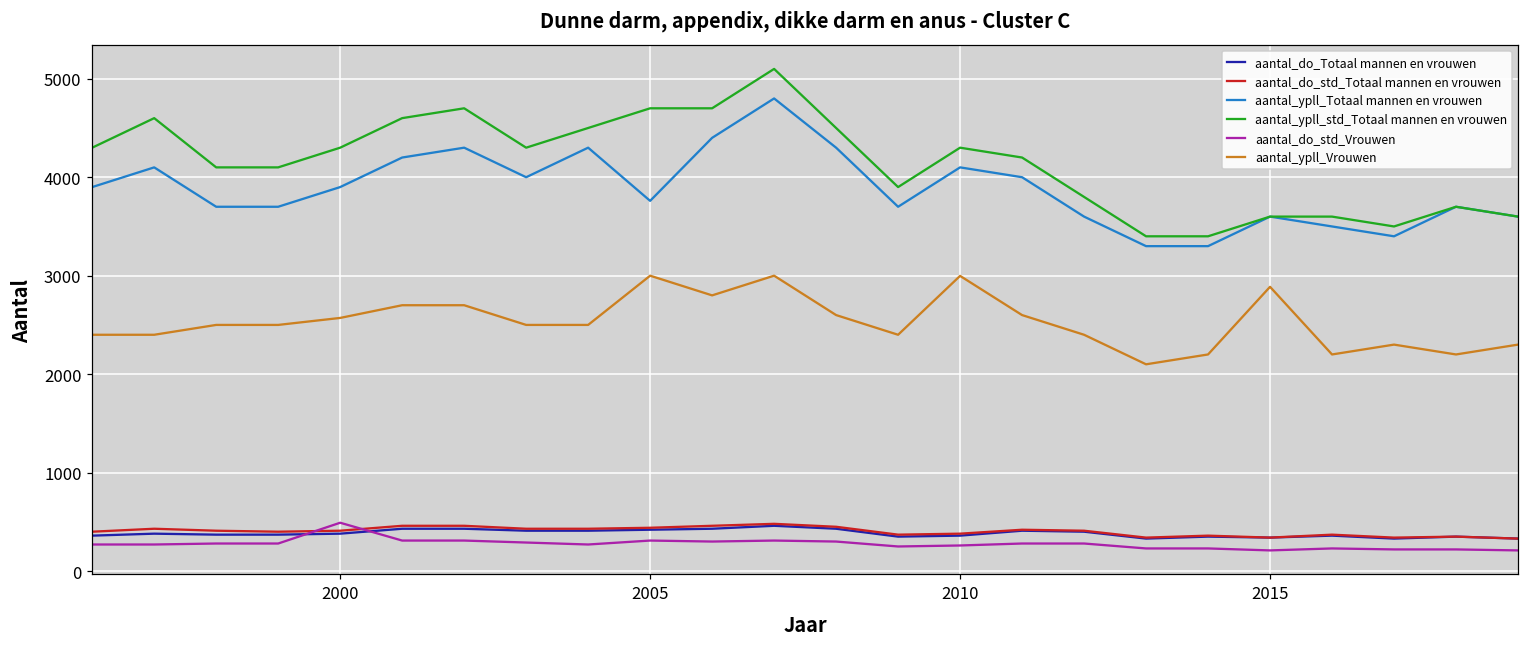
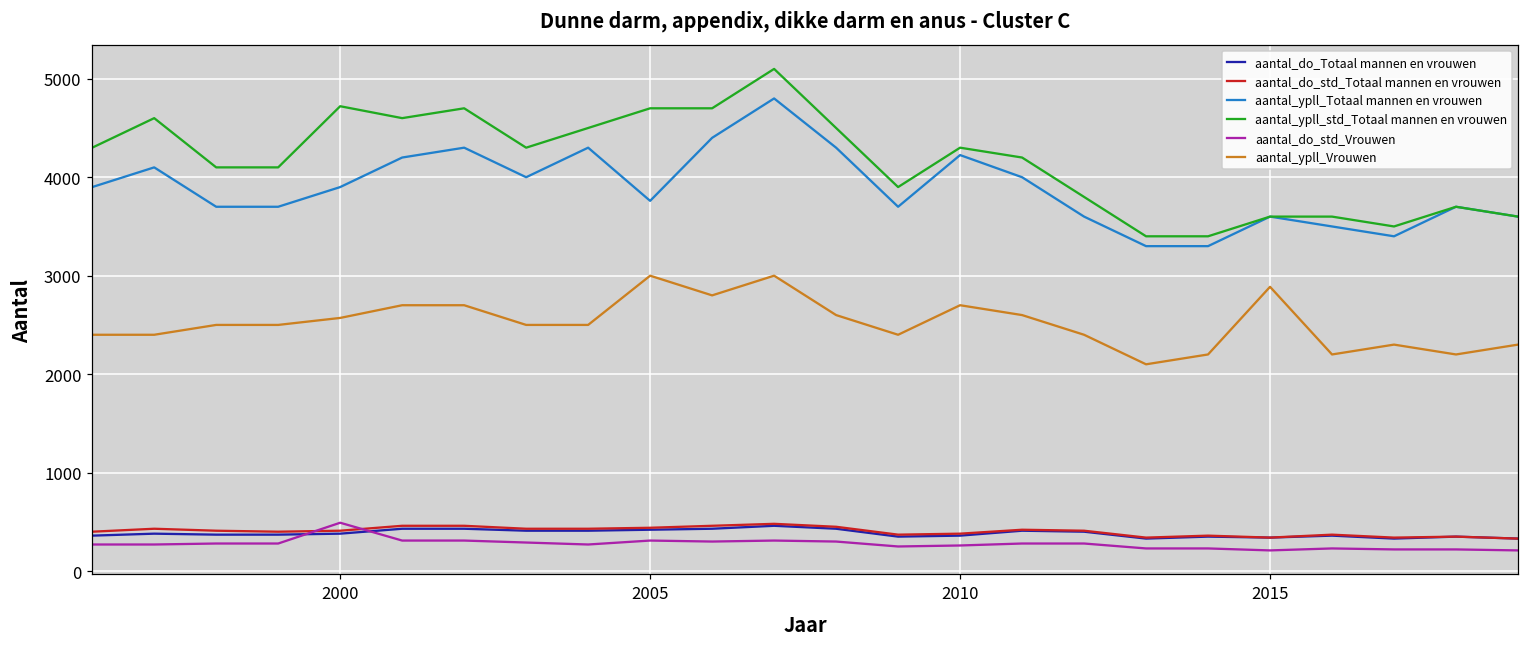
aantal_ypll_std_Totaal mannen en vrouwen, 2000: 4300 -> 4700
aantal_ypll_Totaal mannen en vrouwen, 2010: 4100 -> 4200
aantal_ypll_Vrouwen, 2010: 3000 -> 2700
